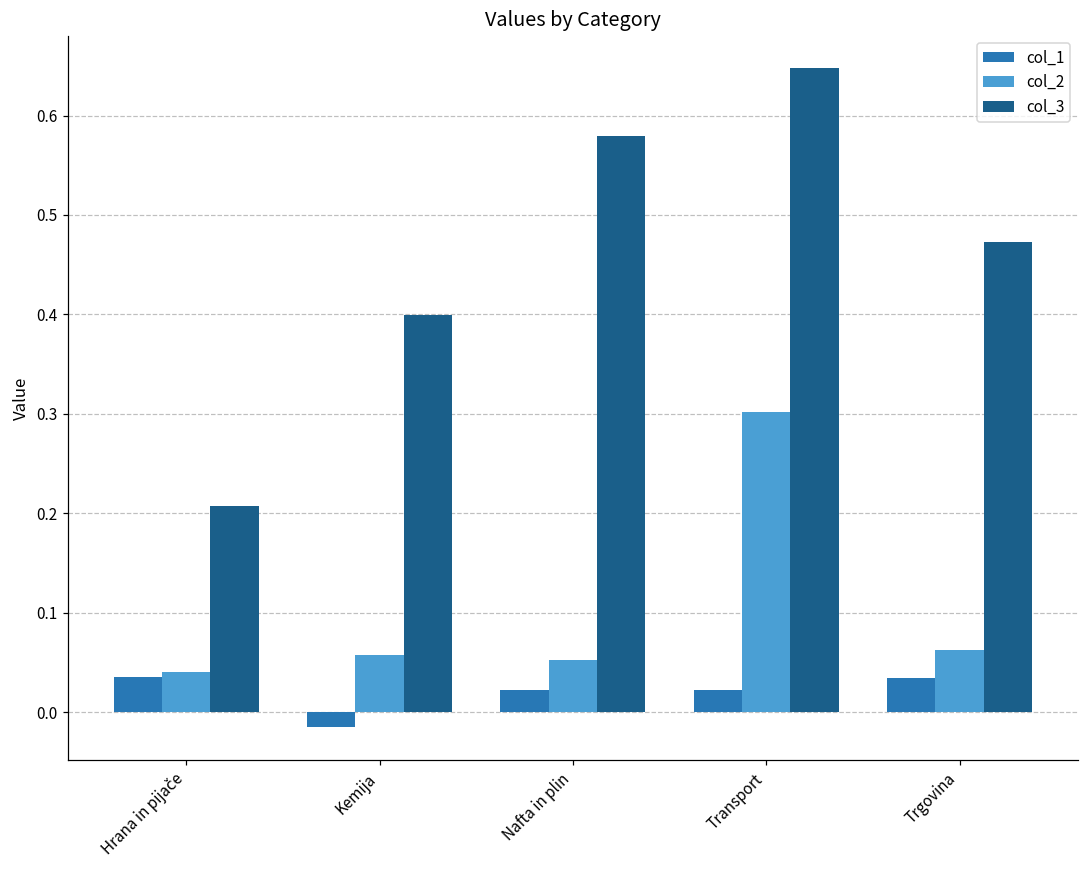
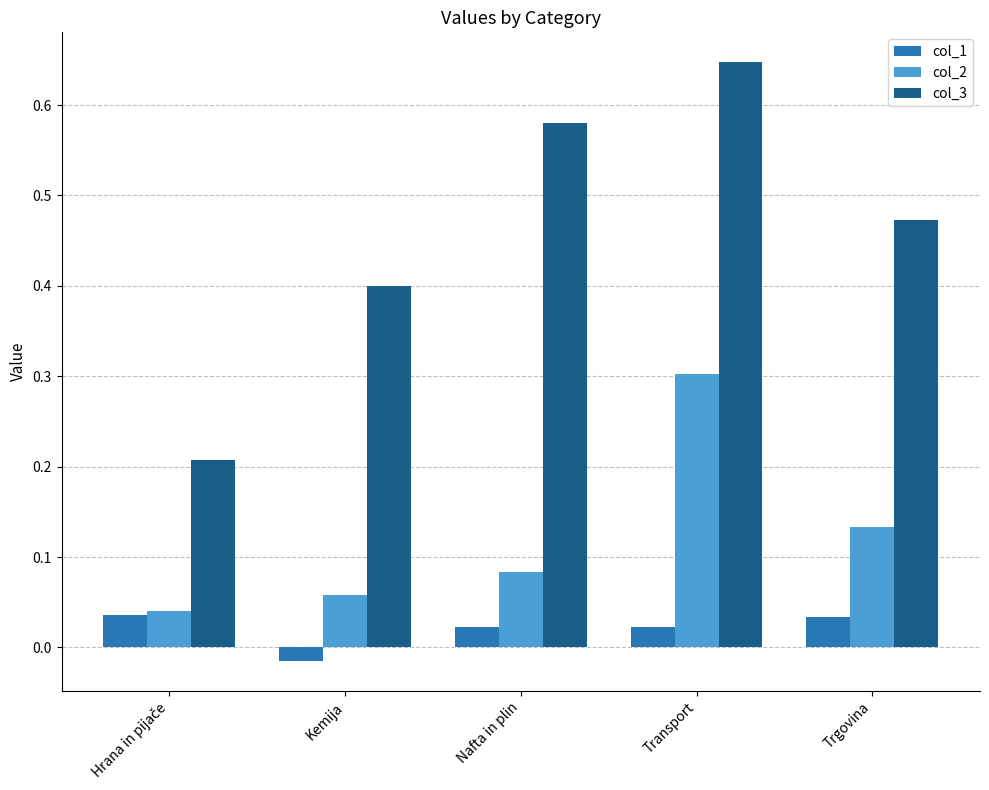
col_2, Nafta in plin: 0.05 -> 0.08
col_2, Trgovina: 0.06 -> 0.13
